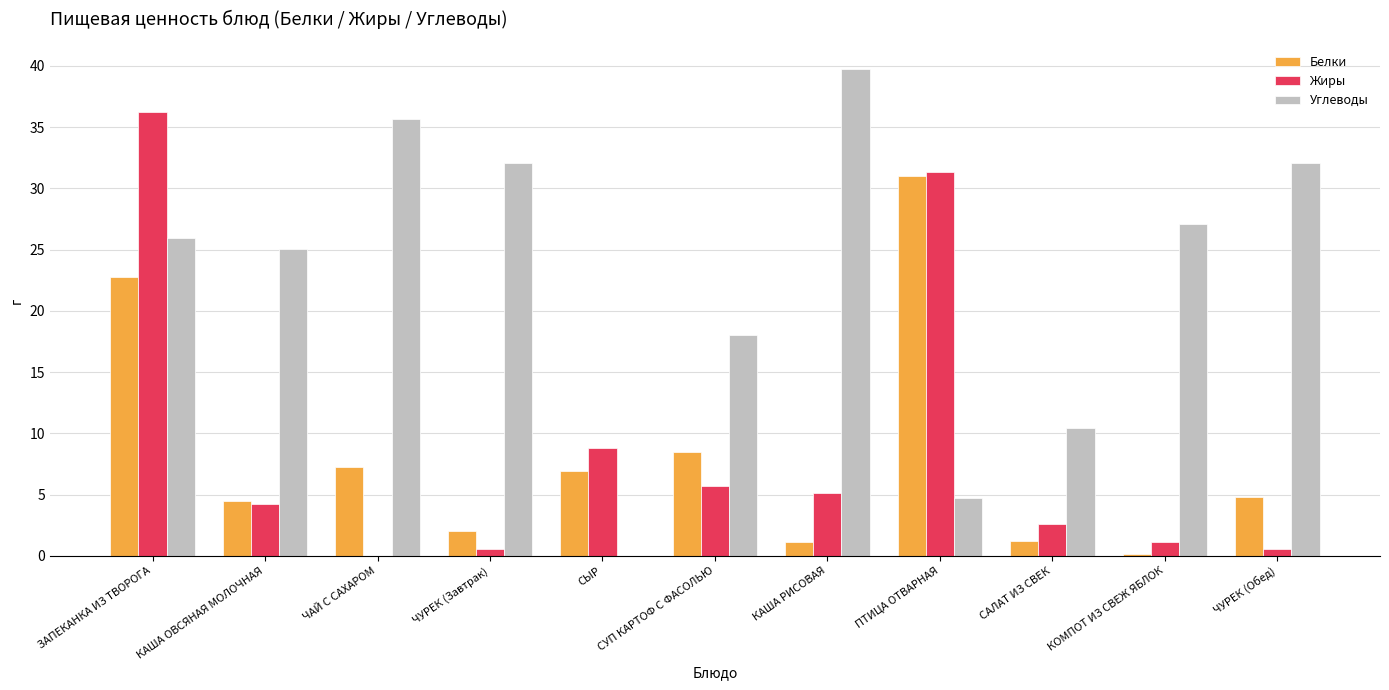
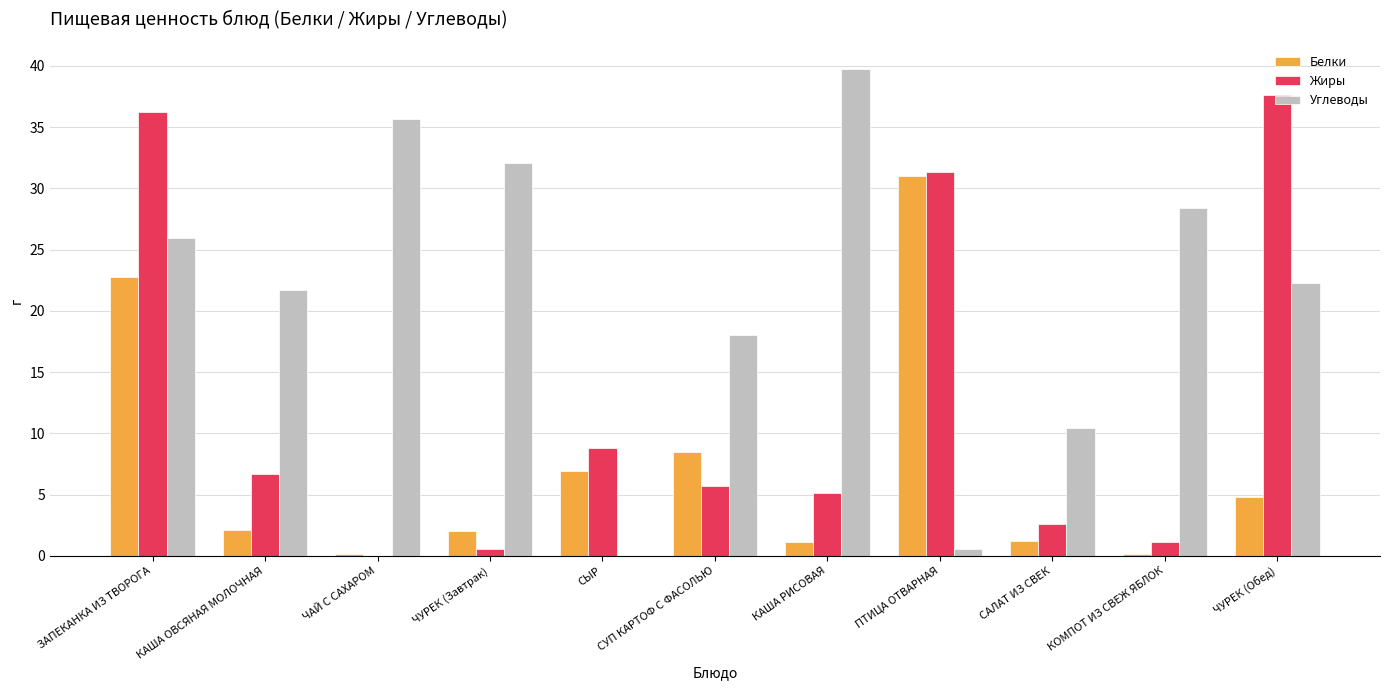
Белки, КАША ОВСЯНАЯ МОЛОЧНАЯ: 4.5 -> 2.1
Жиры, КАША ОВСЯНАЯ МОЛОЧНАЯ: 4.3 -> 6.7
Углеводы, КАША ОВСЯНАЯ МОЛОЧНАЯ: 25.1 -> 21.7
Белки, ЧАЙ С САХАРОМ: 7.2 -> 0.1
Углеводы, ПТИЦА ОТВАРНАЯ: 4.7 -> 0.6
Углеводы, КОМПОТ ИЗ СВЕЖ ЯБЛОК: 27.1 -> 28.4
Жиры, ЧУРЕК (Обед): 0.6 -> 37.6
Углеводы, ЧУРЕК (Обед): 32.1 -> 22.3
